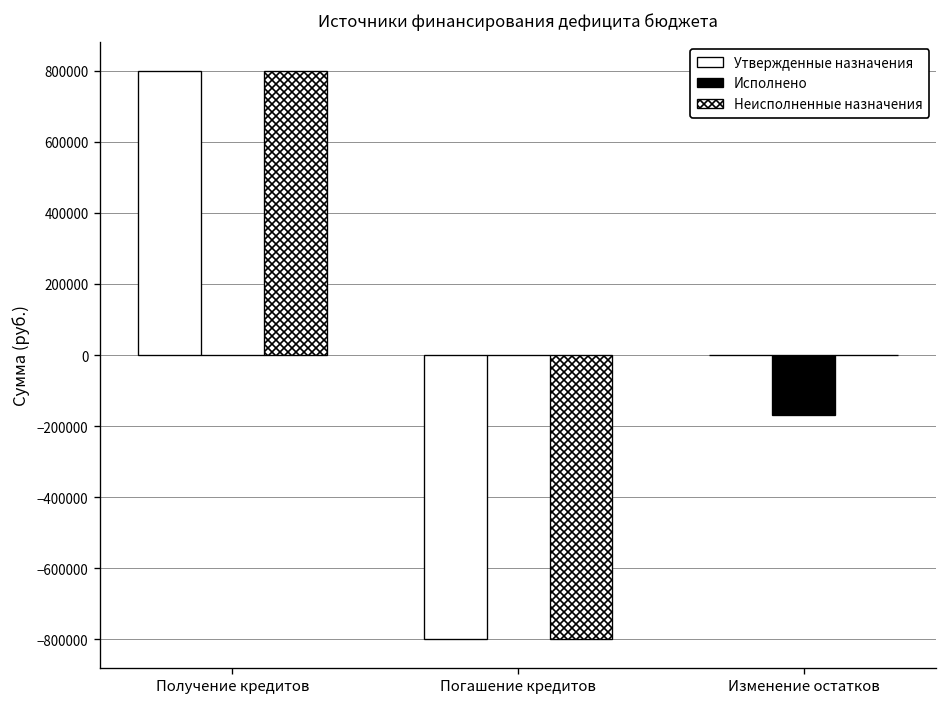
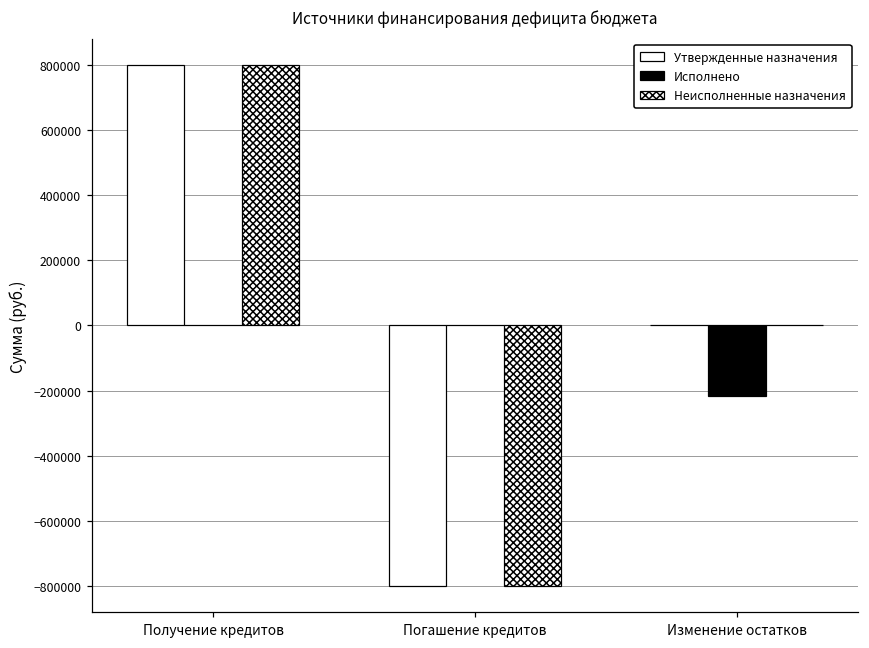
Исполнено, Изменение остатков: -170000 -> -220000
